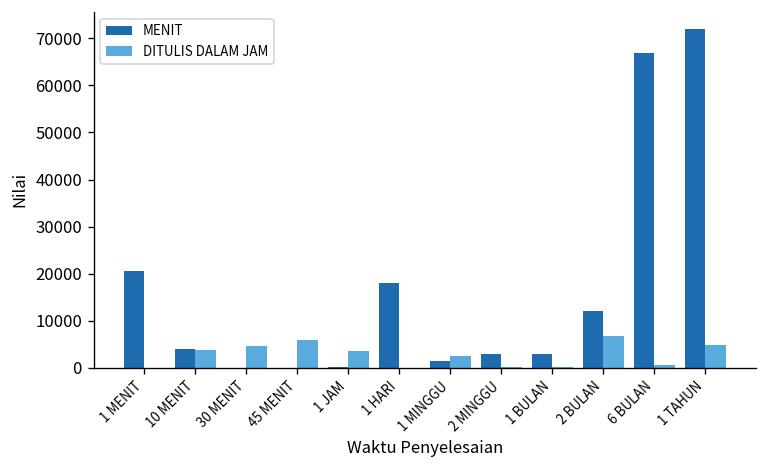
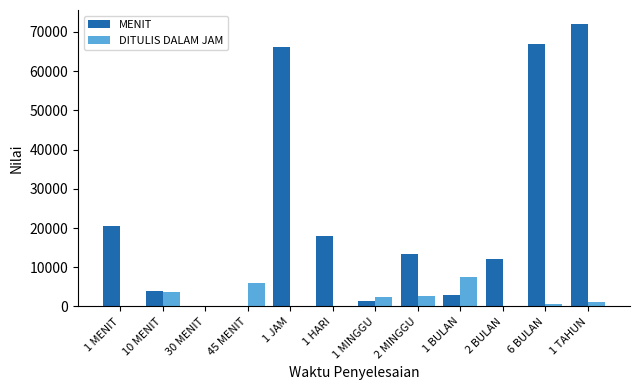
DITULIS DALAM JAM, 30 MENIT: 5000 -> 0
MENIT, 1 JAM: 0 -> 66000
DITULIS DALAM JAM, 1 JAM: 3000 -> 0
MENIT, 2 MINGGU: 3000 -> 13000
DITULIS DALAM JAM, 2 MINGGU: 0 -> 3000
DITULIS DALAM JAM, 1 BULAN: 0 -> 8000
DITULIS DALAM JAM, 2 BULAN: 7000 -> 0
DITULIS DALAM JAM, 1 TAHUN: 5000 -> 1000
